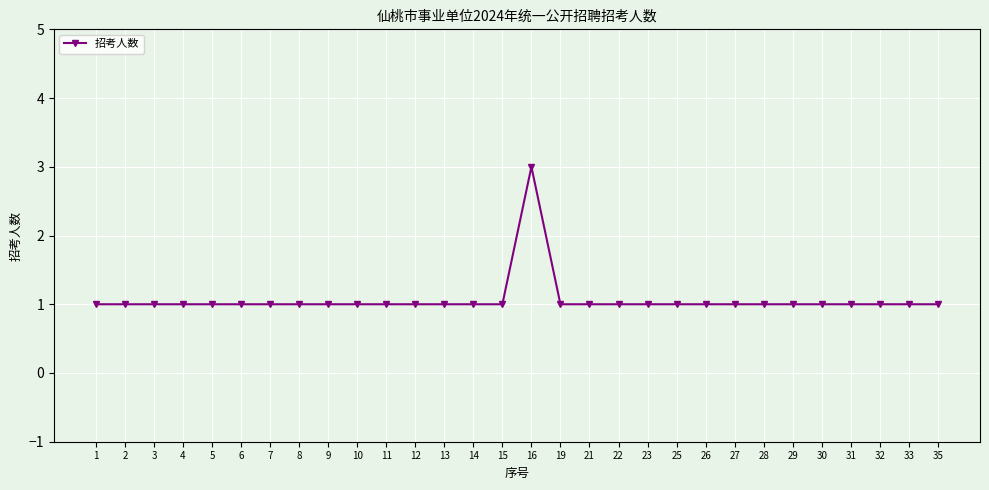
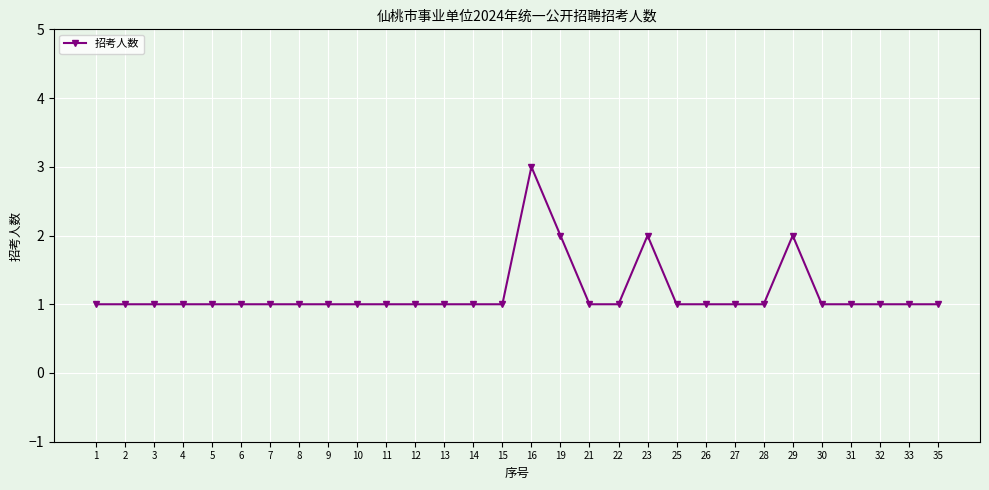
19: 1 -> 2
23: 1 -> 2
29: 1 -> 2
